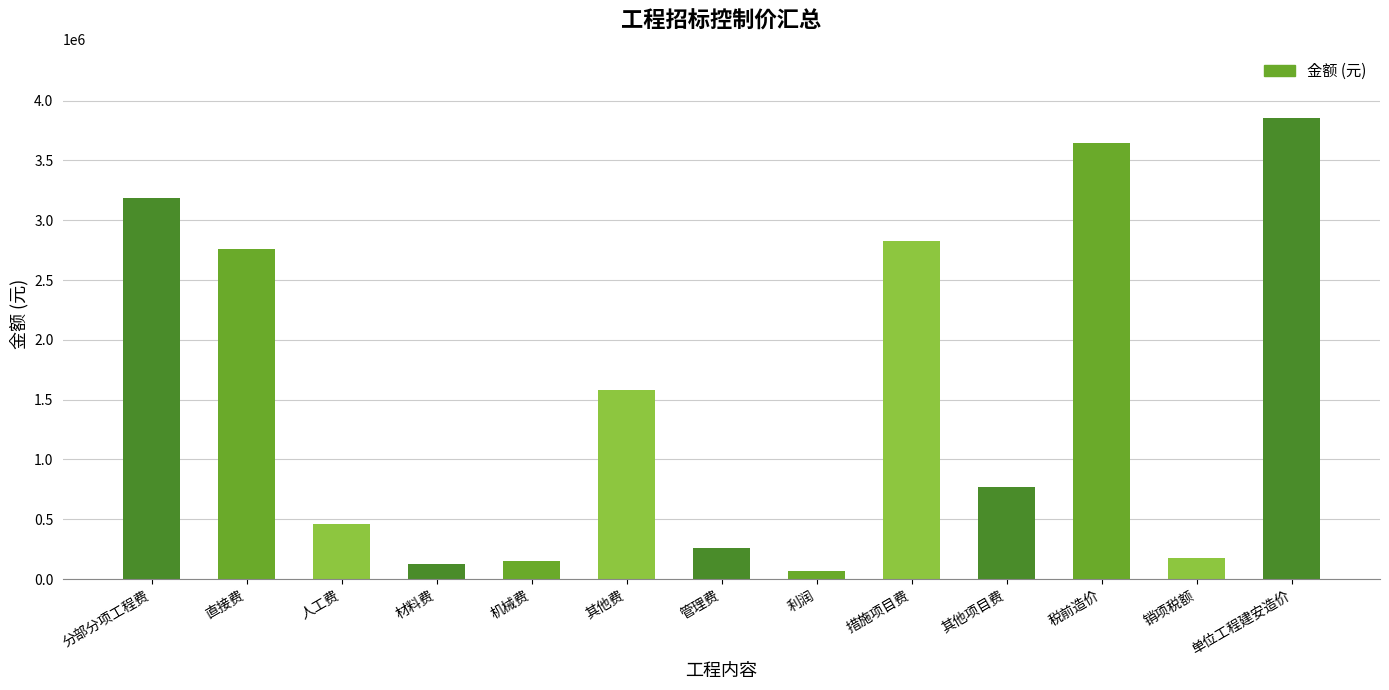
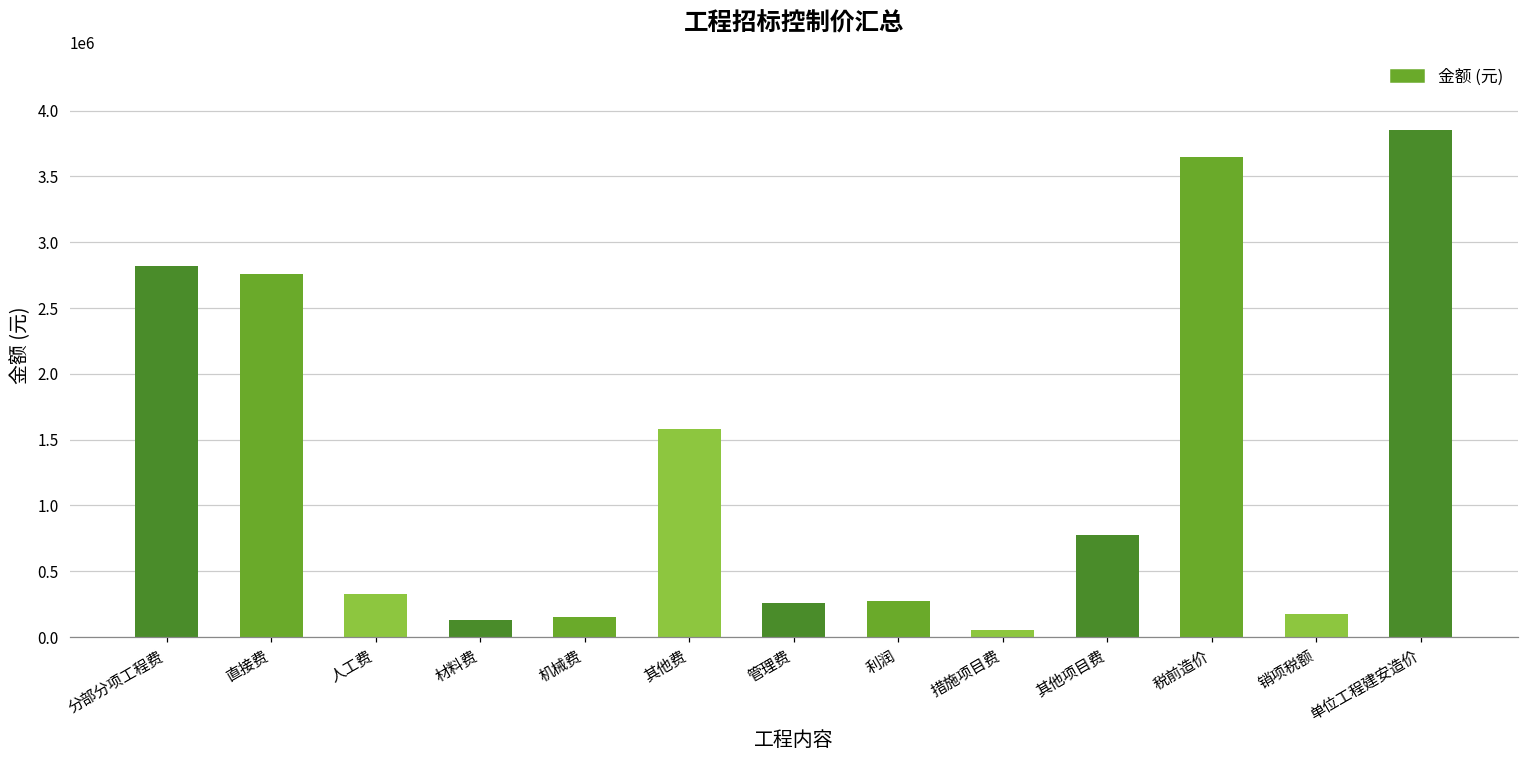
分部分项工程费: 3190000 -> 2820000
人工费: 460000 -> 330000
利润: 70000 -> 280000
措施项目费: 2820000 -> 50000
